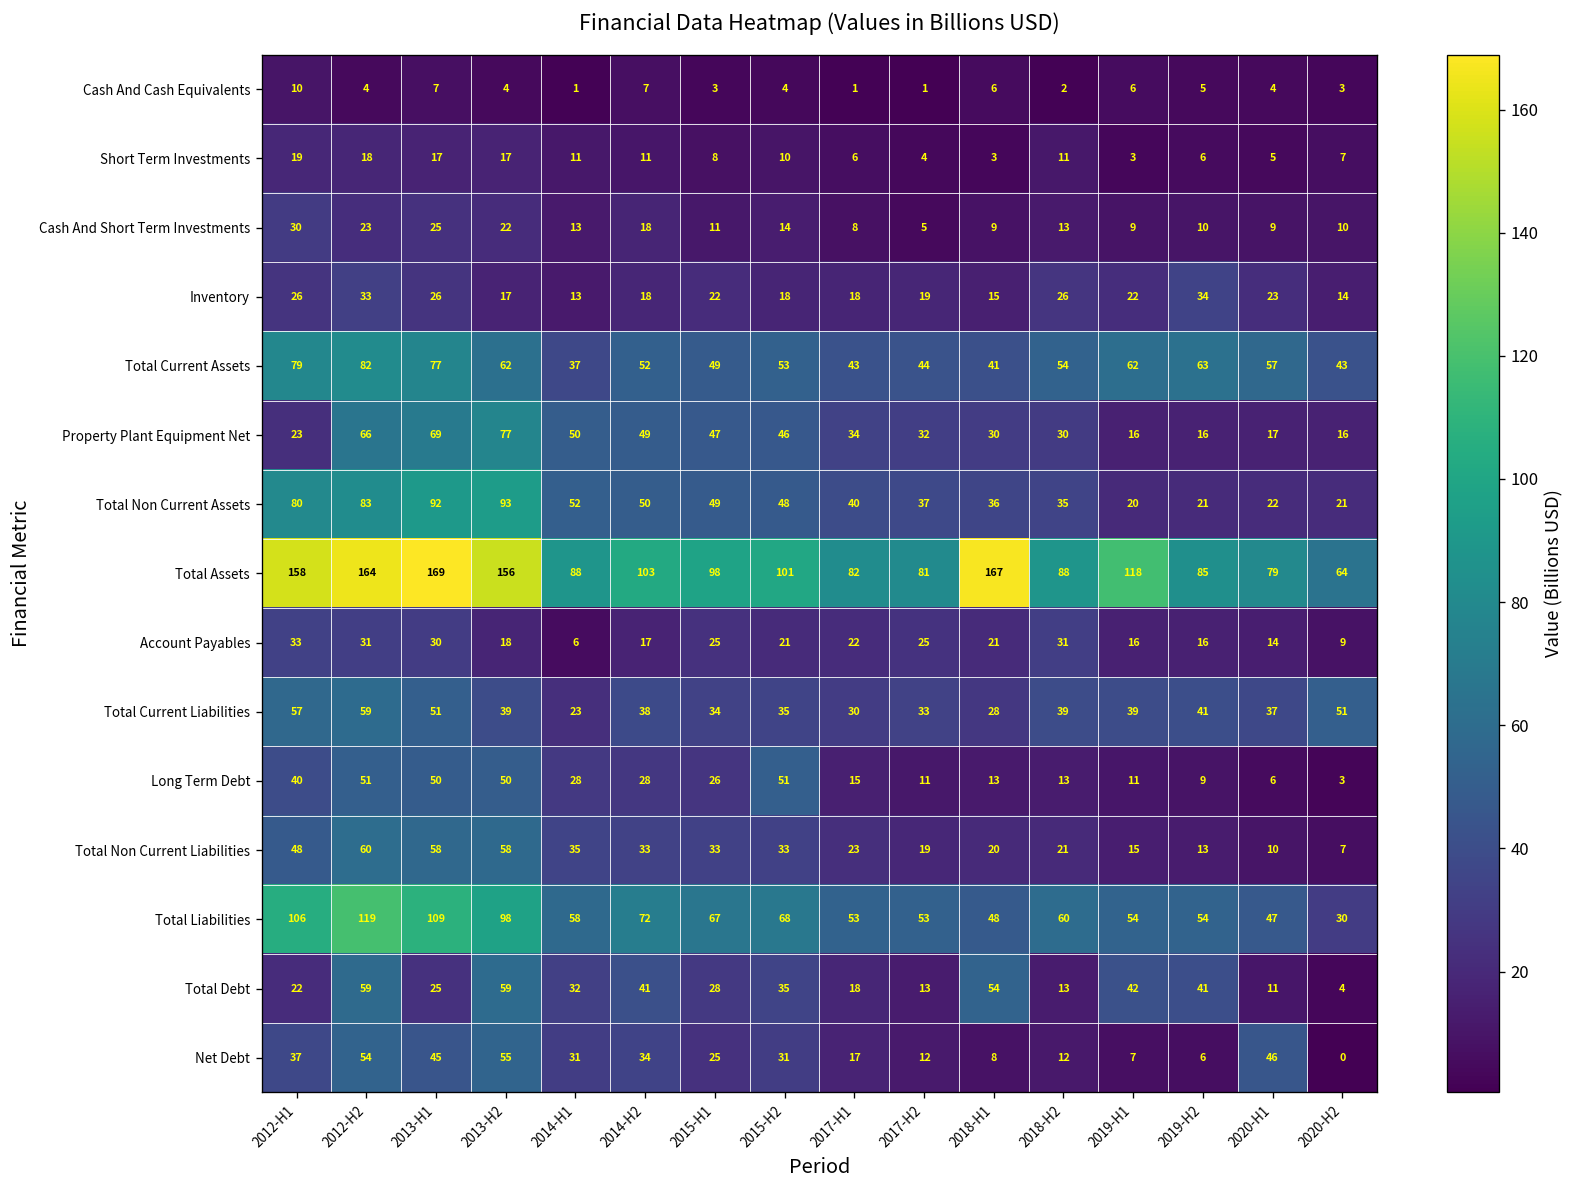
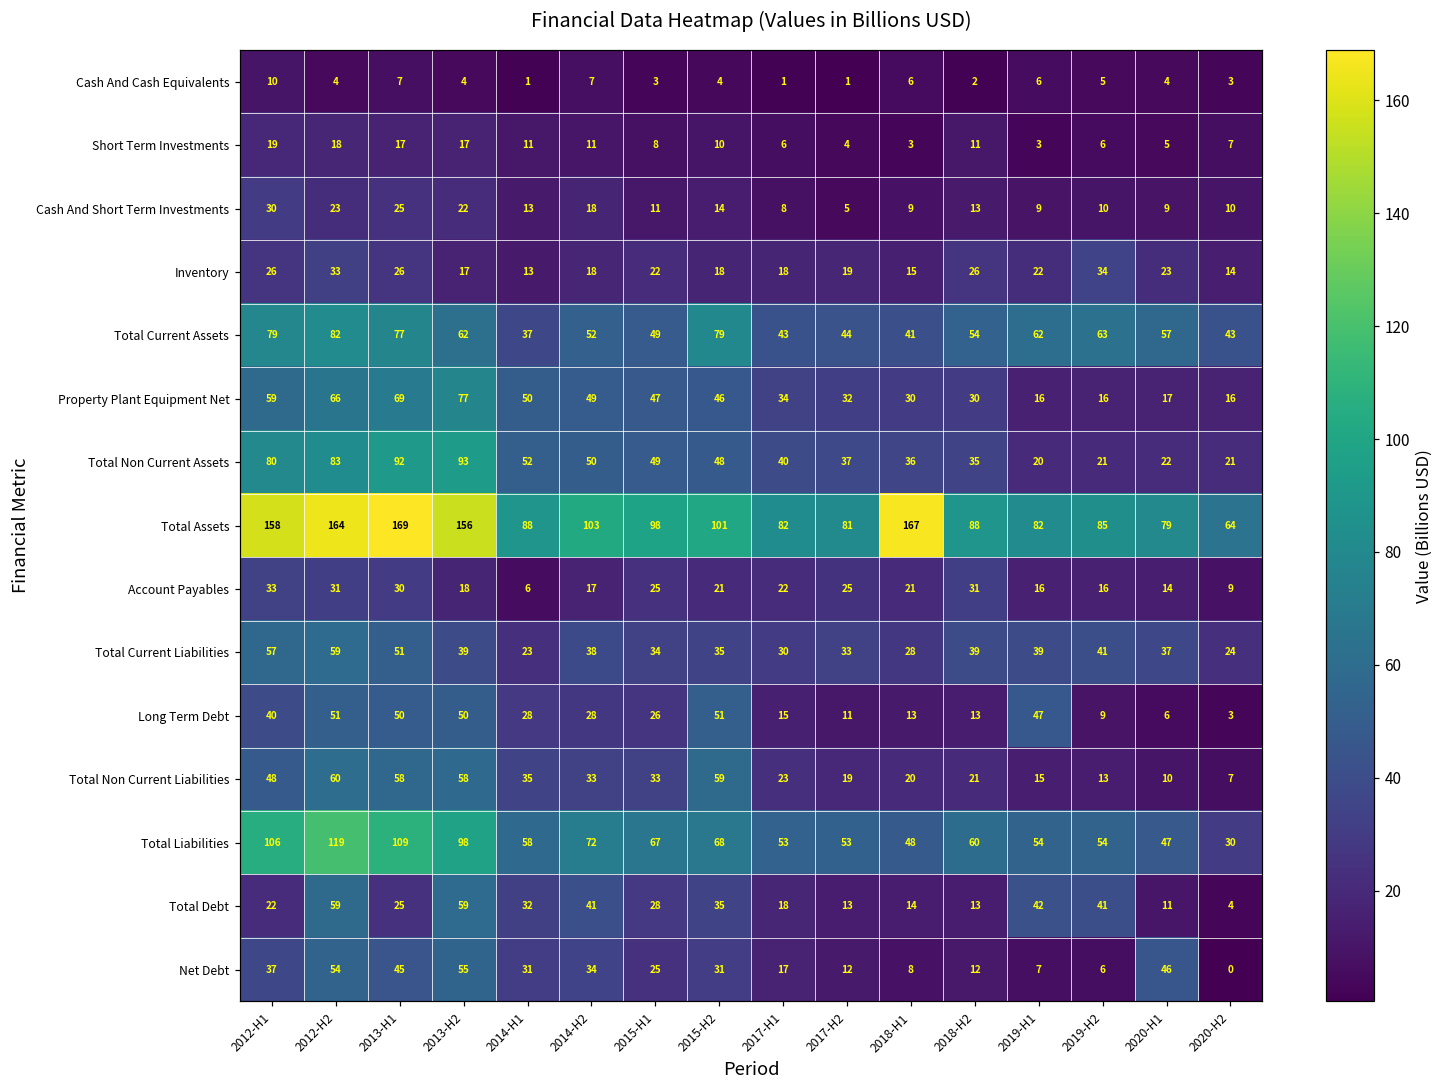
Total Current Assets, 2015-H2: 53 -> 79
Property Plant Equipment Net, 2012-H1: 23 -> 59
Total Assets, 2019-H1: 118 -> 82
Total Current Liabilities, 2020-H2: 51 -> 24
Long Term Debt, 2019-H1: 11 -> 47
Total Non Current Liabilities, 2015-H2: 33 -> 59
Total Debt, 2018-H1: 54 -> 14
